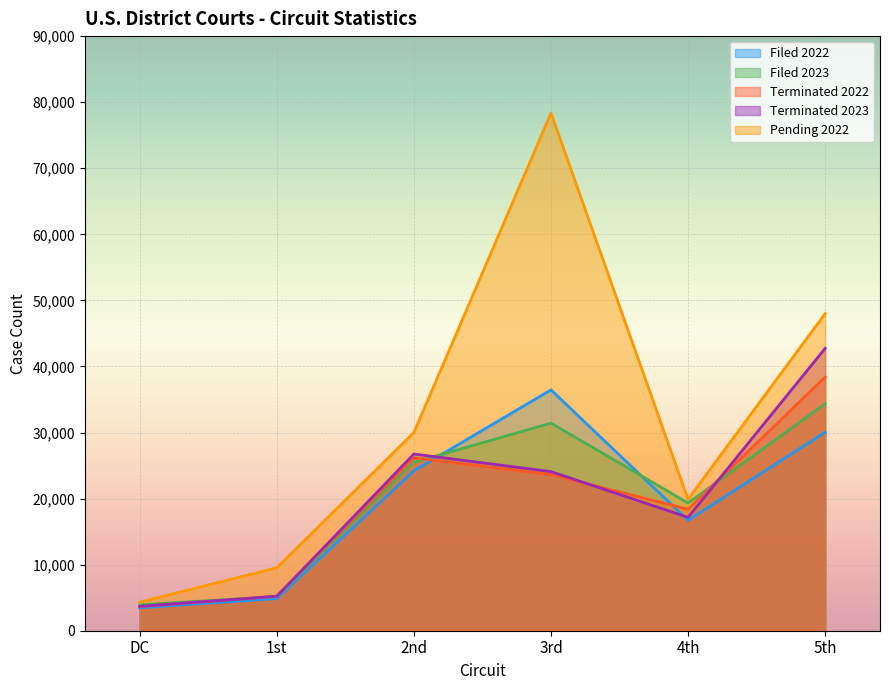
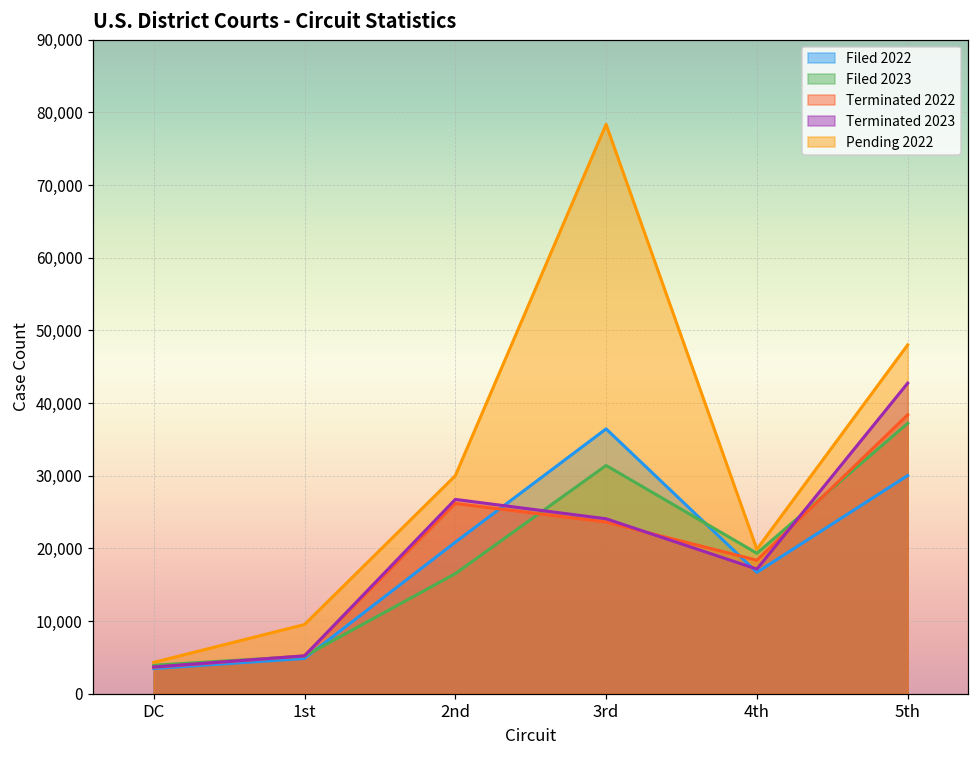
Filed 2022, 2nd: 24,000 -> 21,000
Filed 2023, 2nd: 25,000 -> 17,000
Filed 2023, 5th: 34,000 -> 37,000
